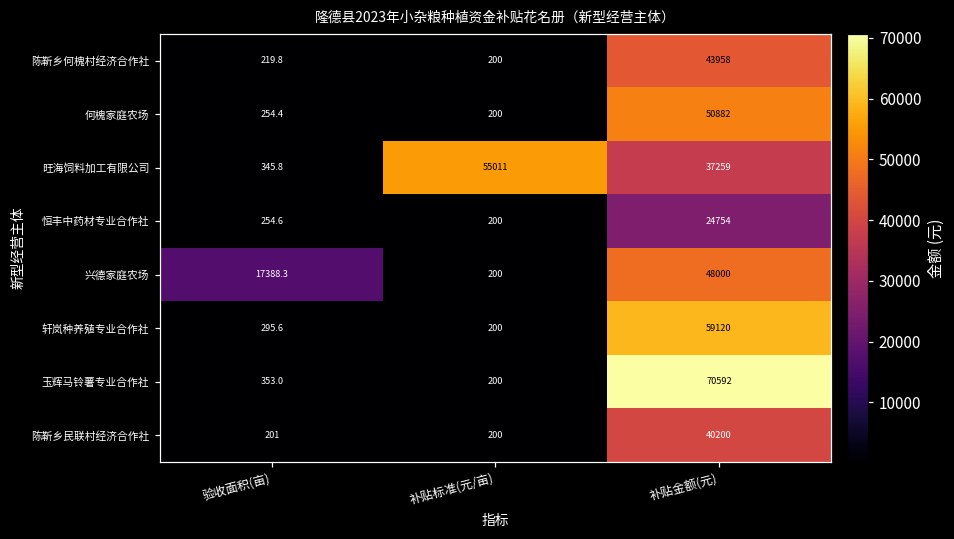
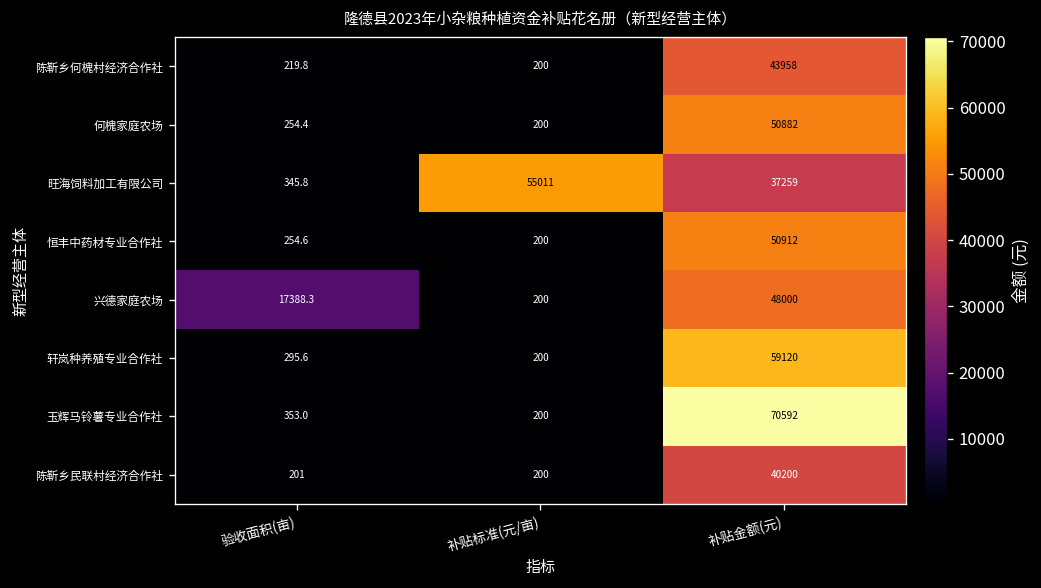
恒丰中药材专业合作社, 补贴金额(元): 24754 -> 50912
